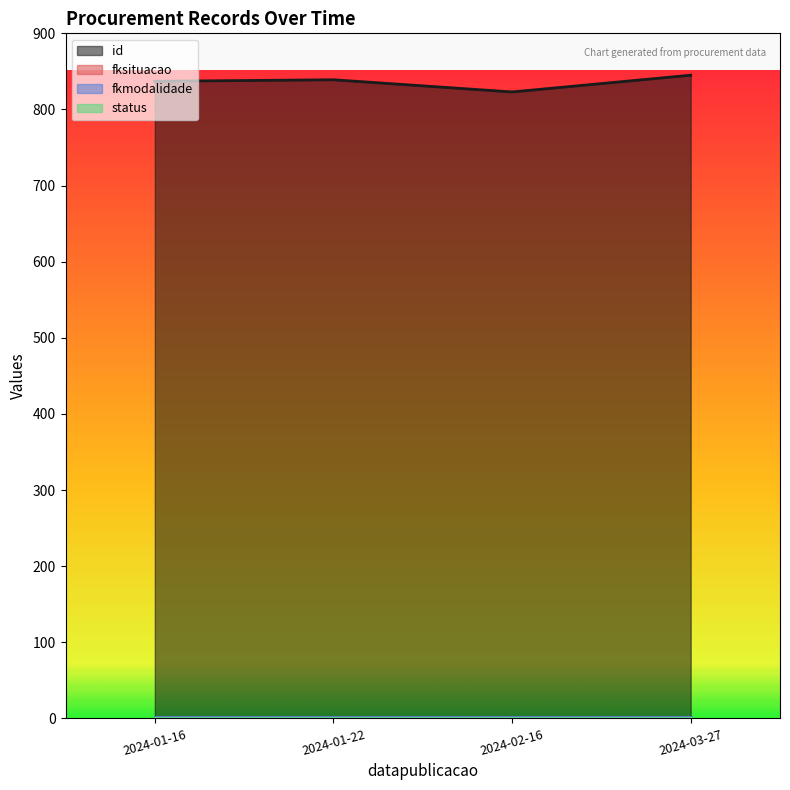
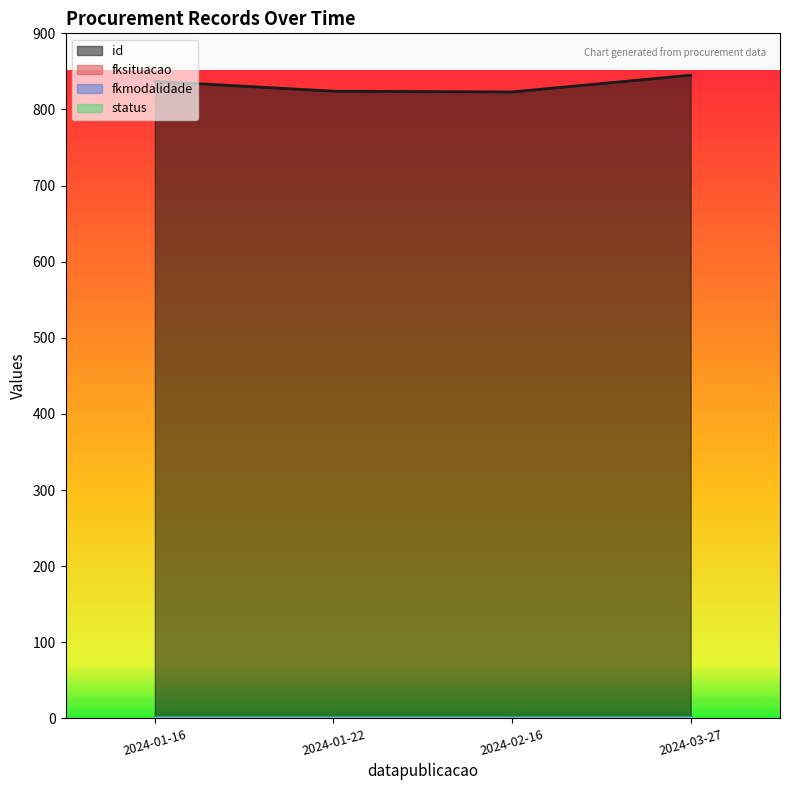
id, 2024-01-22: 840 -> 820
